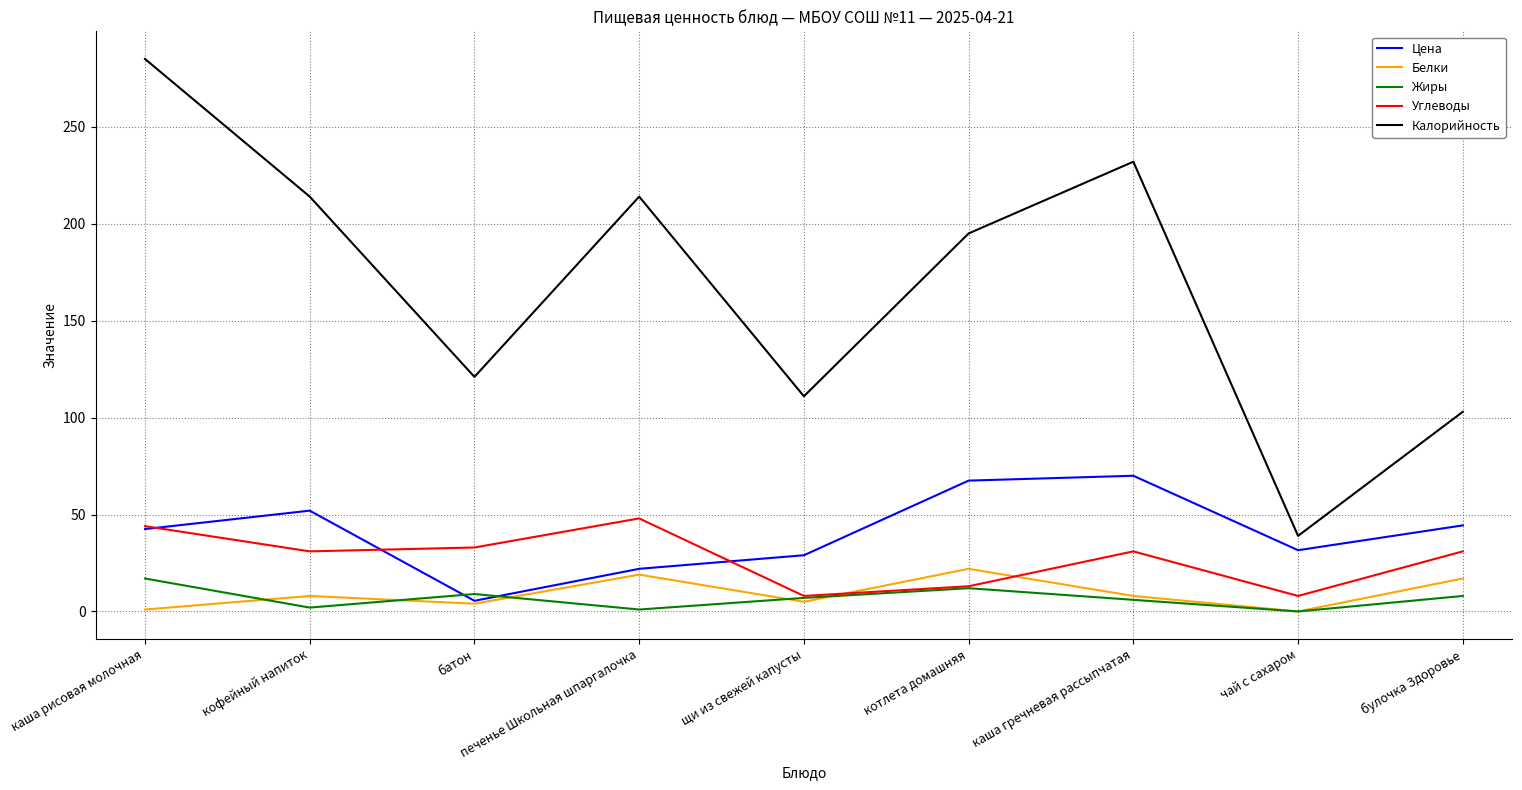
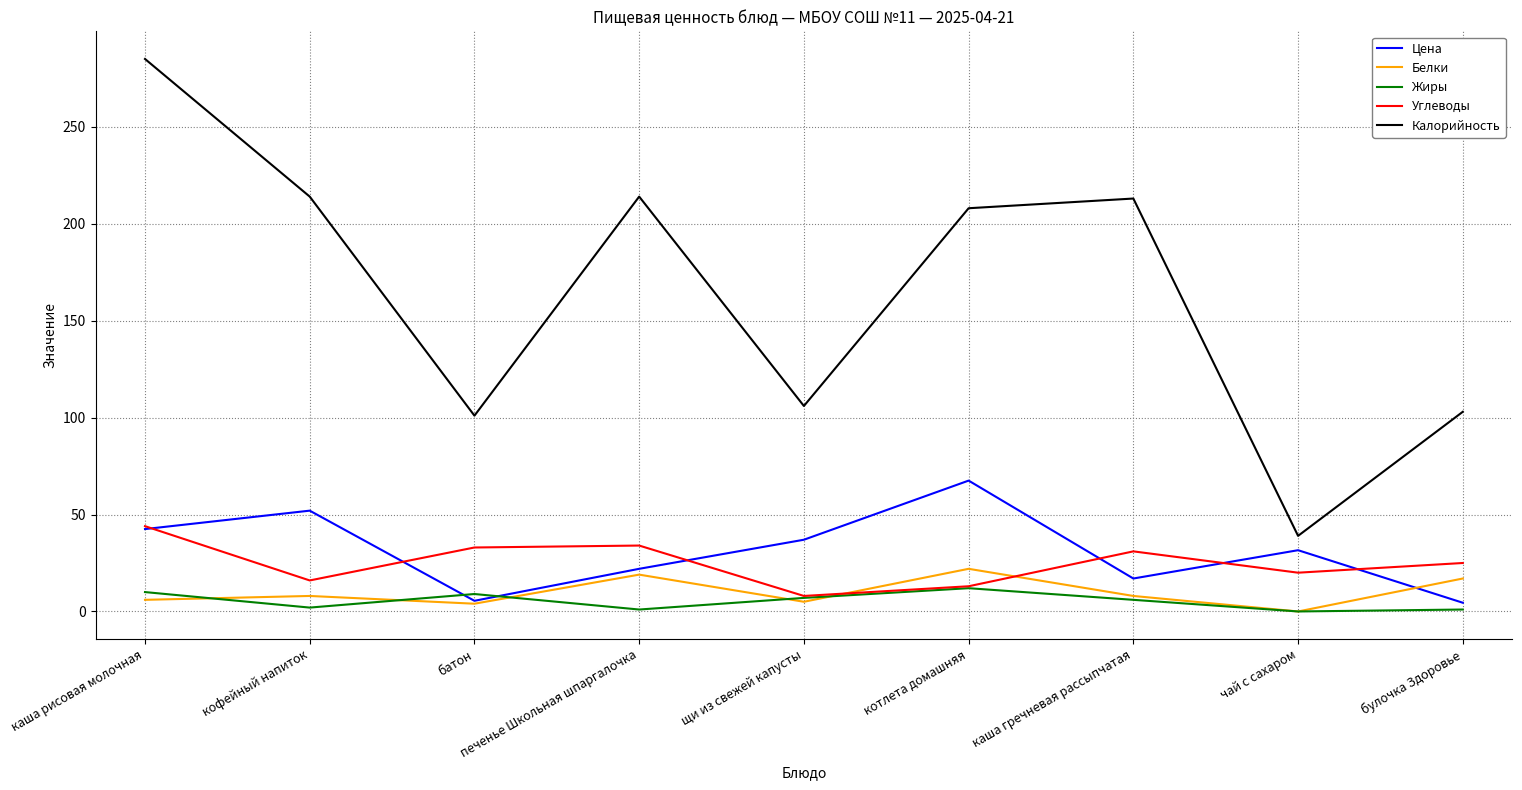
Белки, каша рисовая молочная: 1 -> 6
Жиры, каша рисовая молочная: 17 -> 10
Углеводы, кофейный напиток: 31 -> 16
Калорийность, батон: 121 -> 101
Углеводы, печенье Школьная шпаргалочка: 48 -> 34
Цена, щи из свежей капусты: 29 -> 37
Калорийность, щи из свежей капусты: 111 -> 106
Калорийность, котлета домашняя: 195 -> 208
Цена, каша гречневая рассыпчатая: 70 -> 17
Калорийность, каша гречневая рассыпчатая: 232 -> 213
Углеводы, чай с сахаром: 8 -> 20
Цена, булочка Здоровье: 44 -> 5
Жиры, булочка Здоровье: 8 -> 1
Углеводы, булочка Здоровье: 31 -> 25
